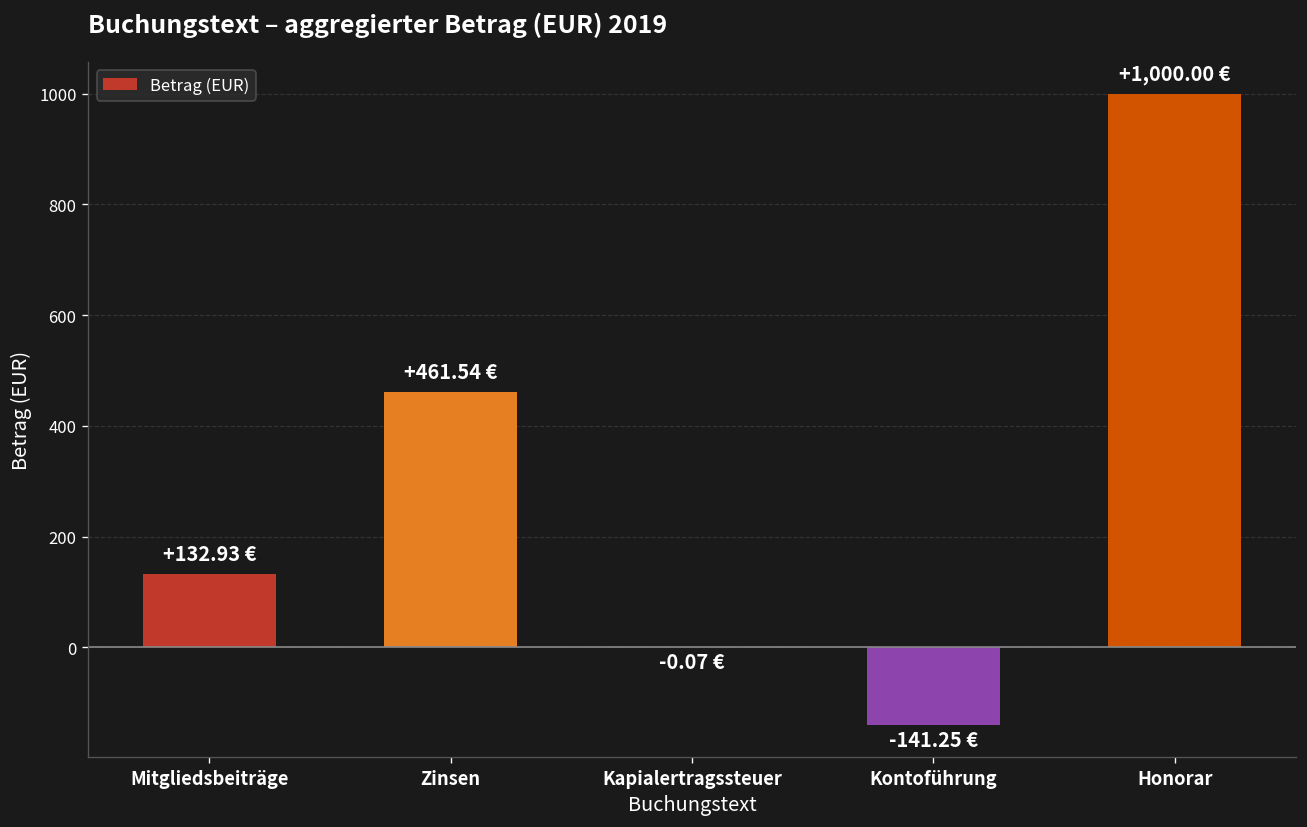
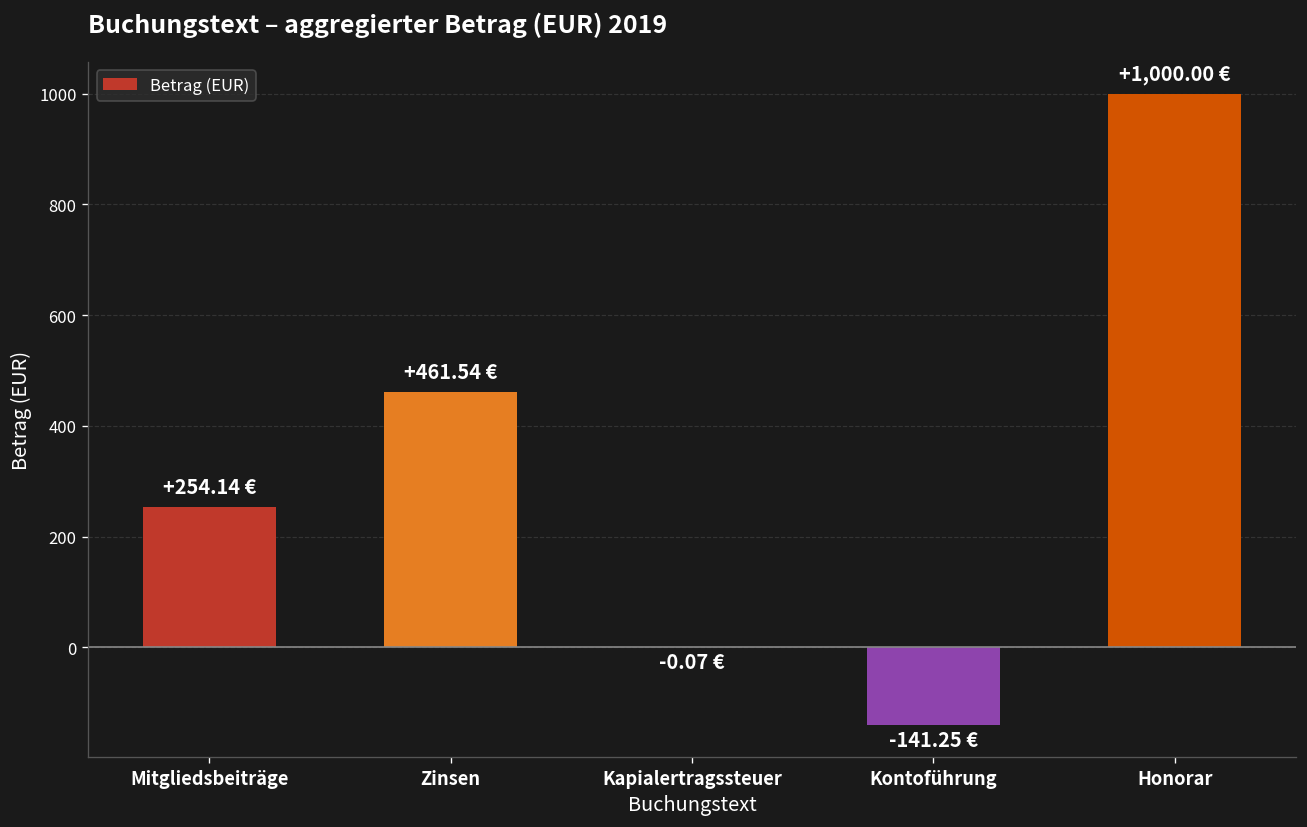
Mitgliedsbeiträge: +132.93 -> +254.14
